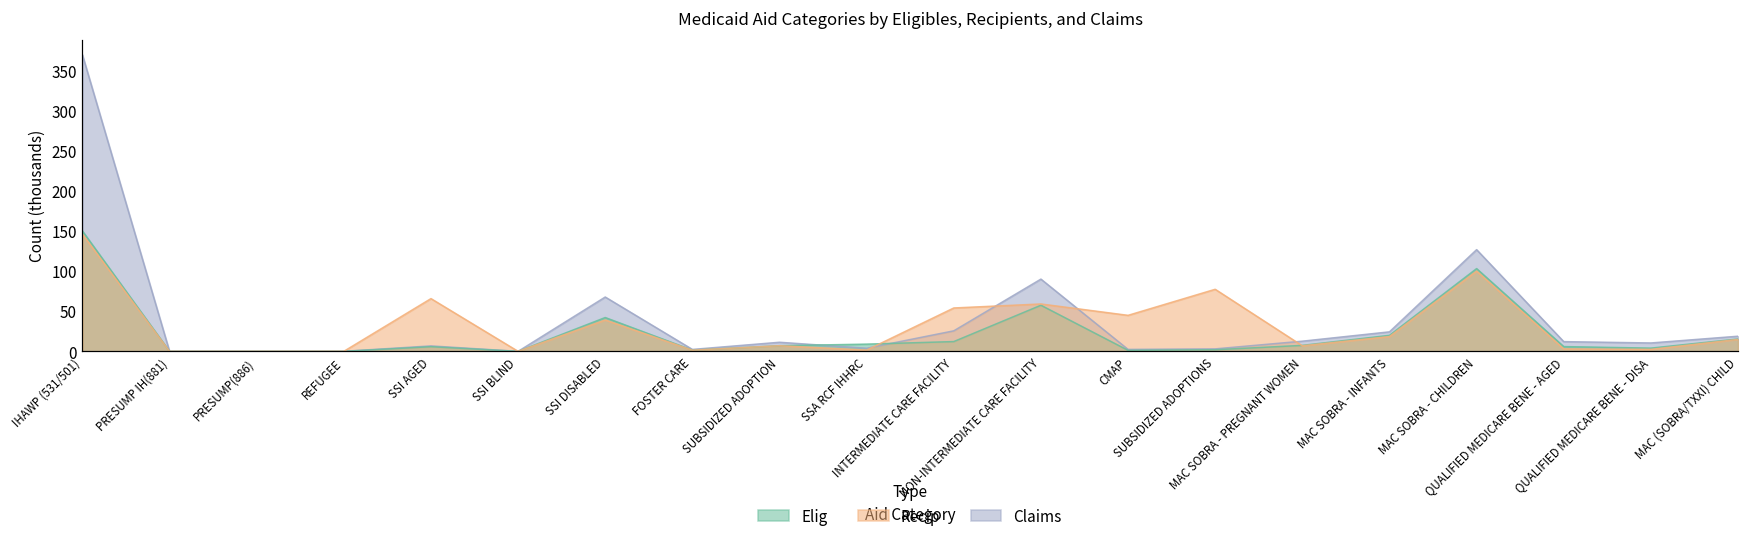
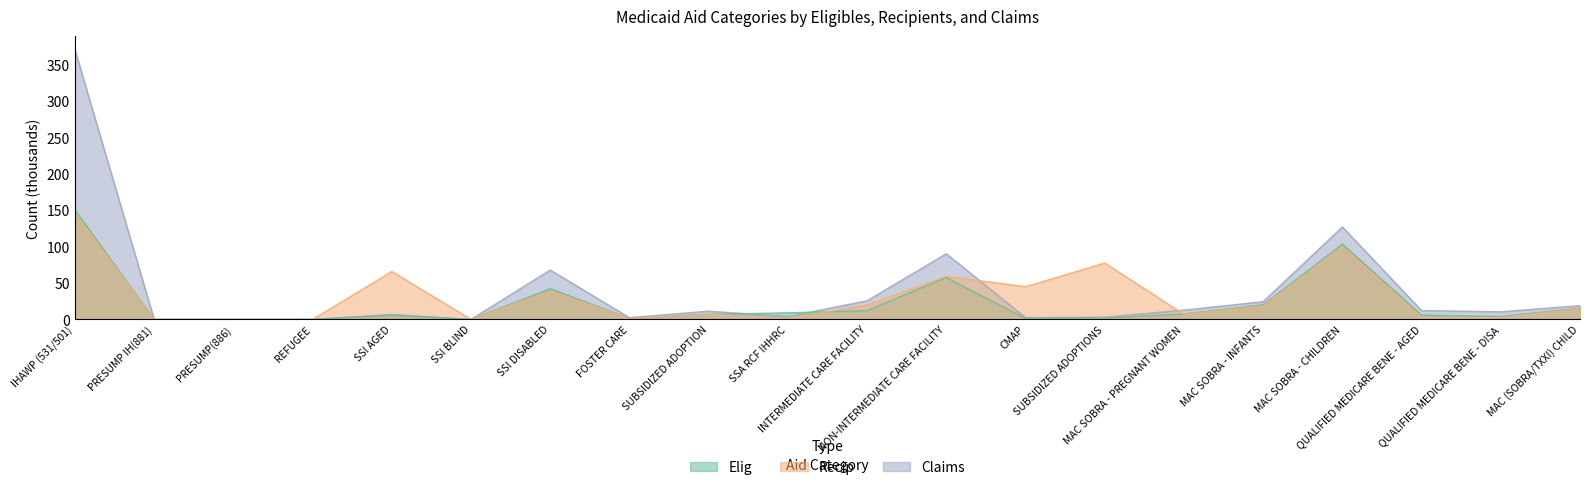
Recip, INTERMEDIATE CARE FACILITY: 50 -> 20
